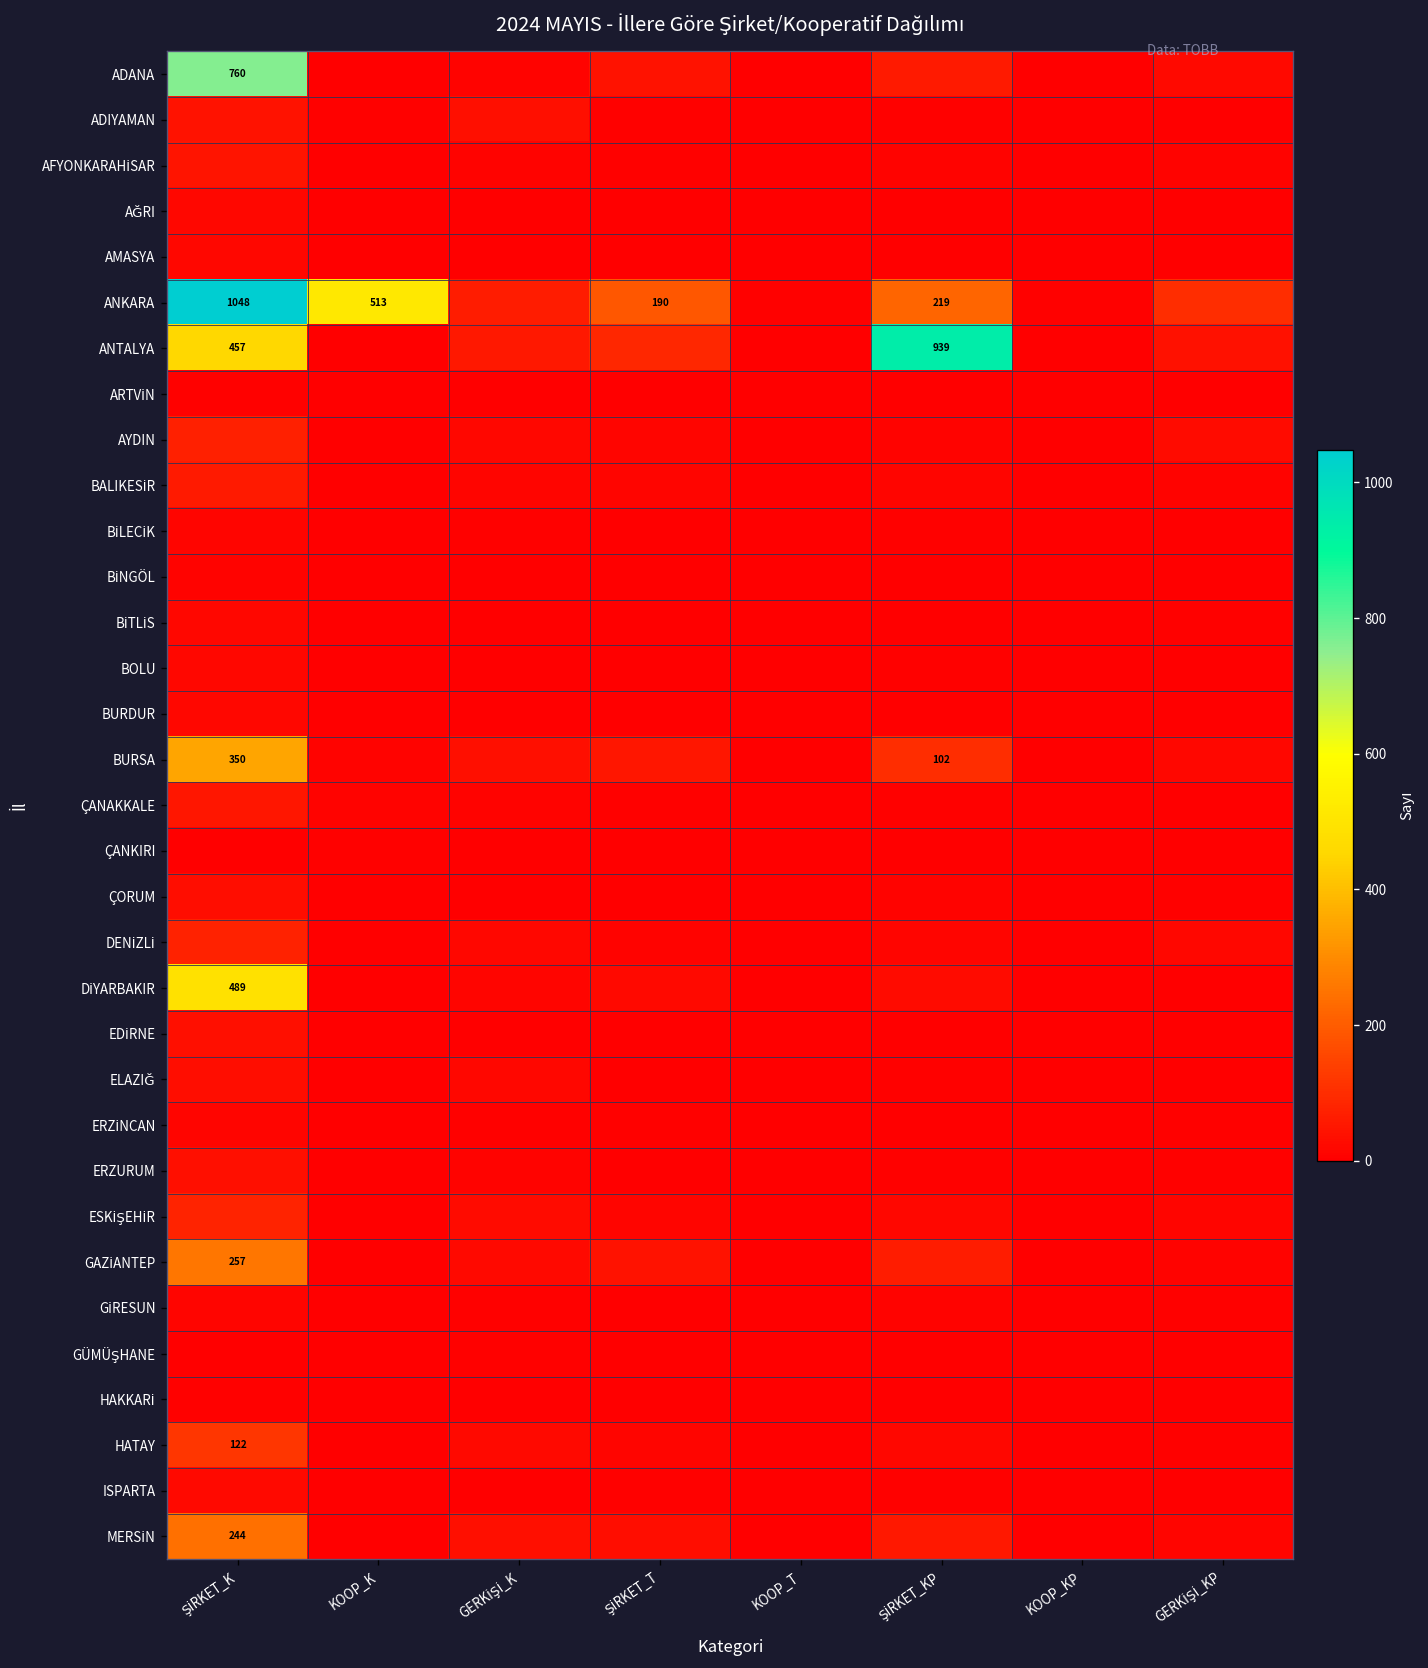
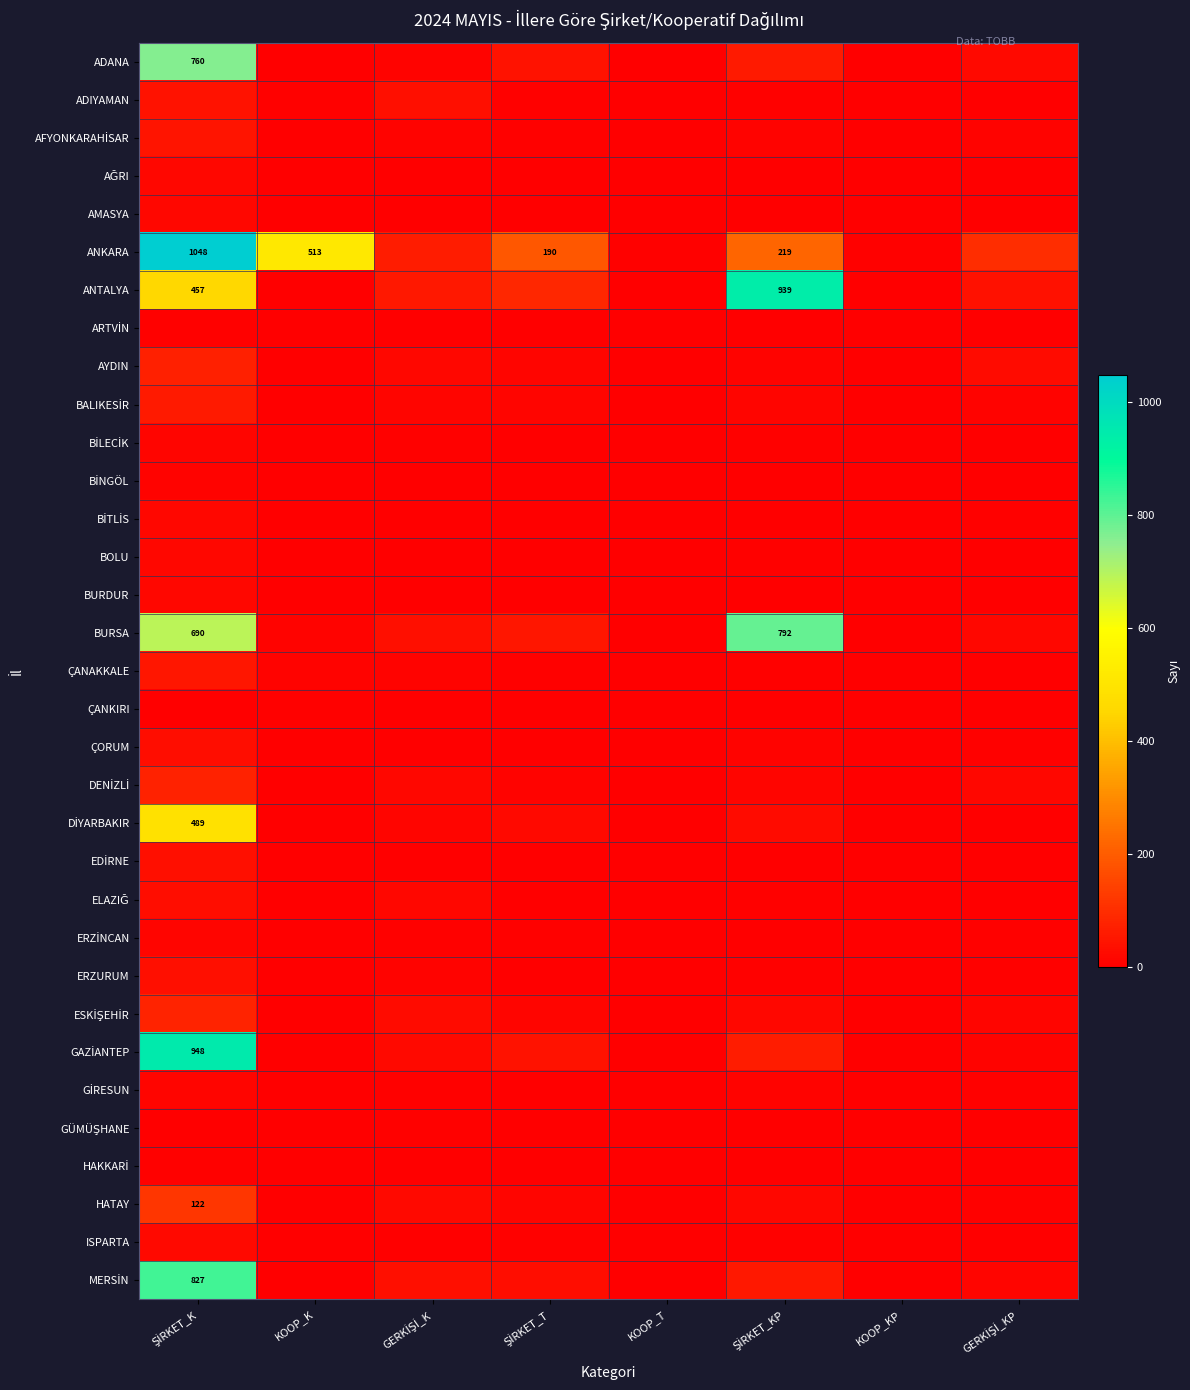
BURSA, ŞİRKET_K: 350 -> 690
BURSA, ŞİRKET_KP: 102 -> 792
GAZİANTEP, ŞİRKET_K: 257 -> 948
MERSİN, ŞİRKET_K: 244 -> 827
